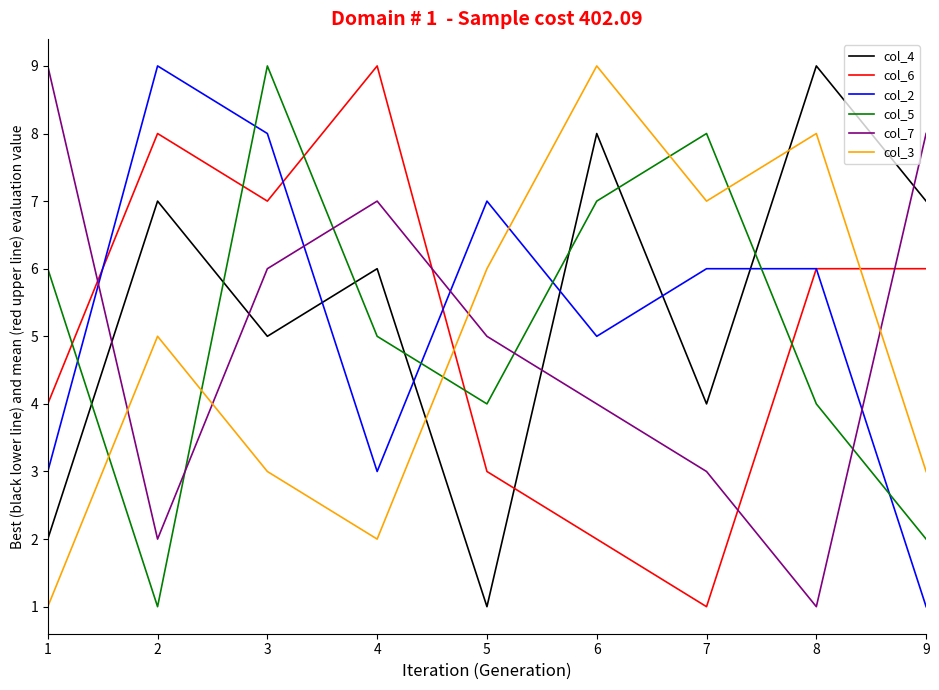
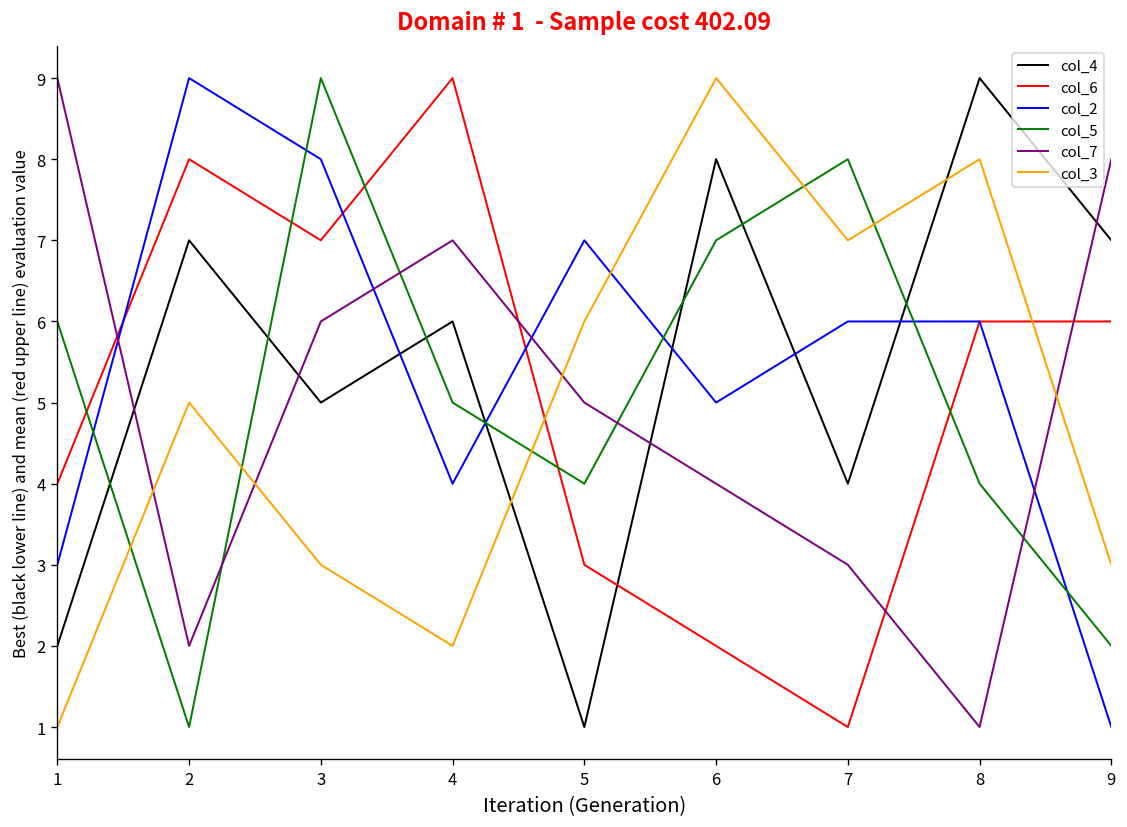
col_2, 4: 3 -> 4
